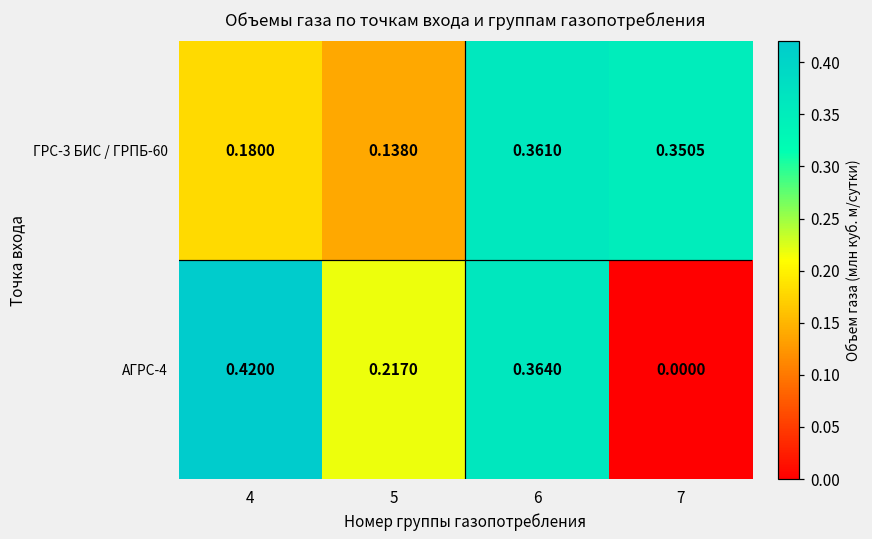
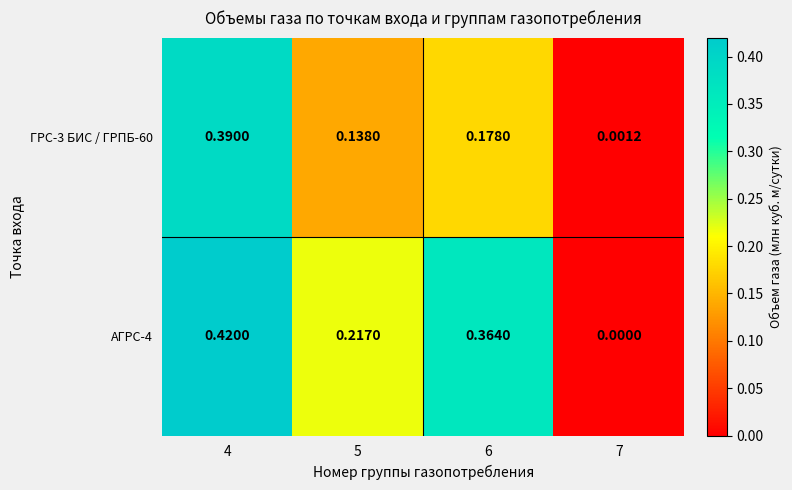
ГРС-3 БИС / ГРПБ-60, 4: 0.1800 -> 0.3900
ГРС-3 БИС / ГРПБ-60, 6: 0.3610 -> 0.1780
ГРС-3 БИС / ГРПБ-60, 7: 0.3505 -> 0.0012
